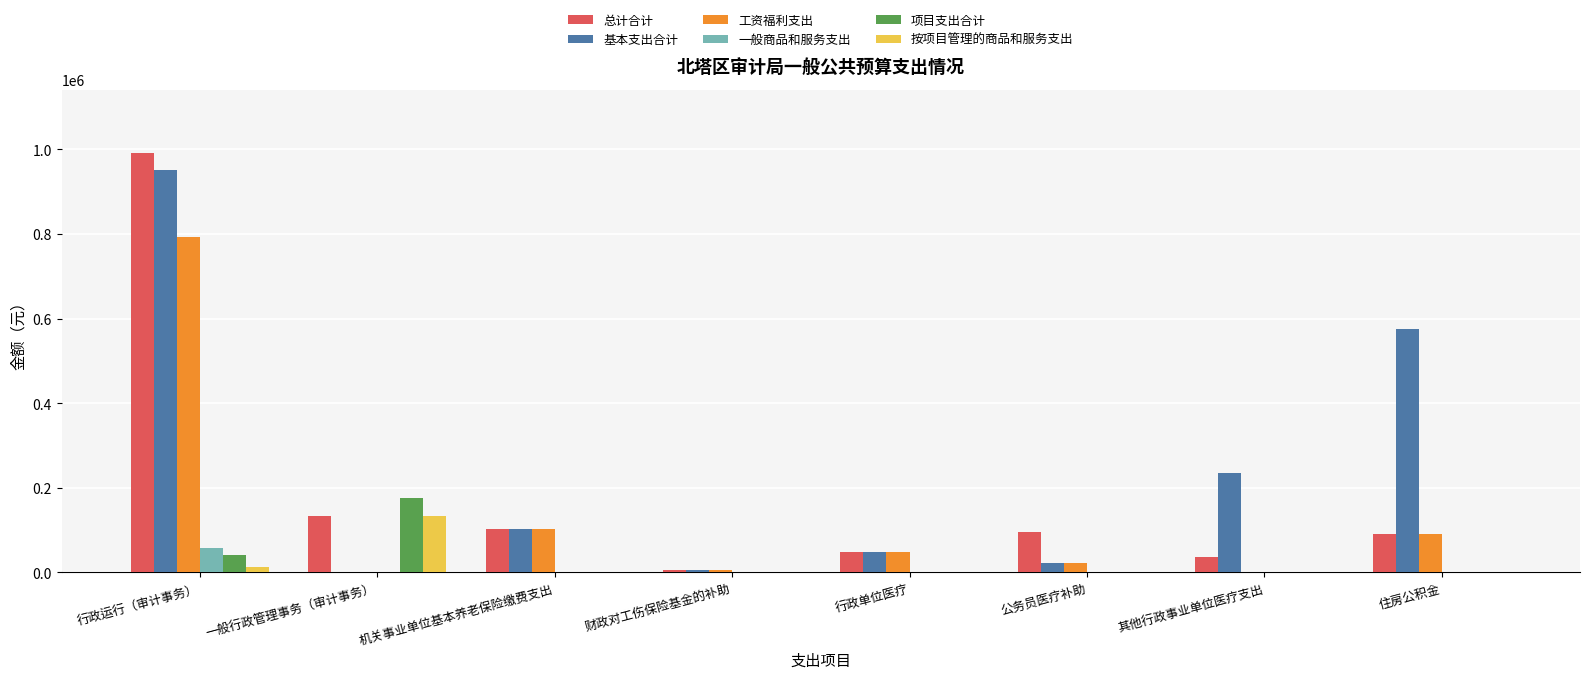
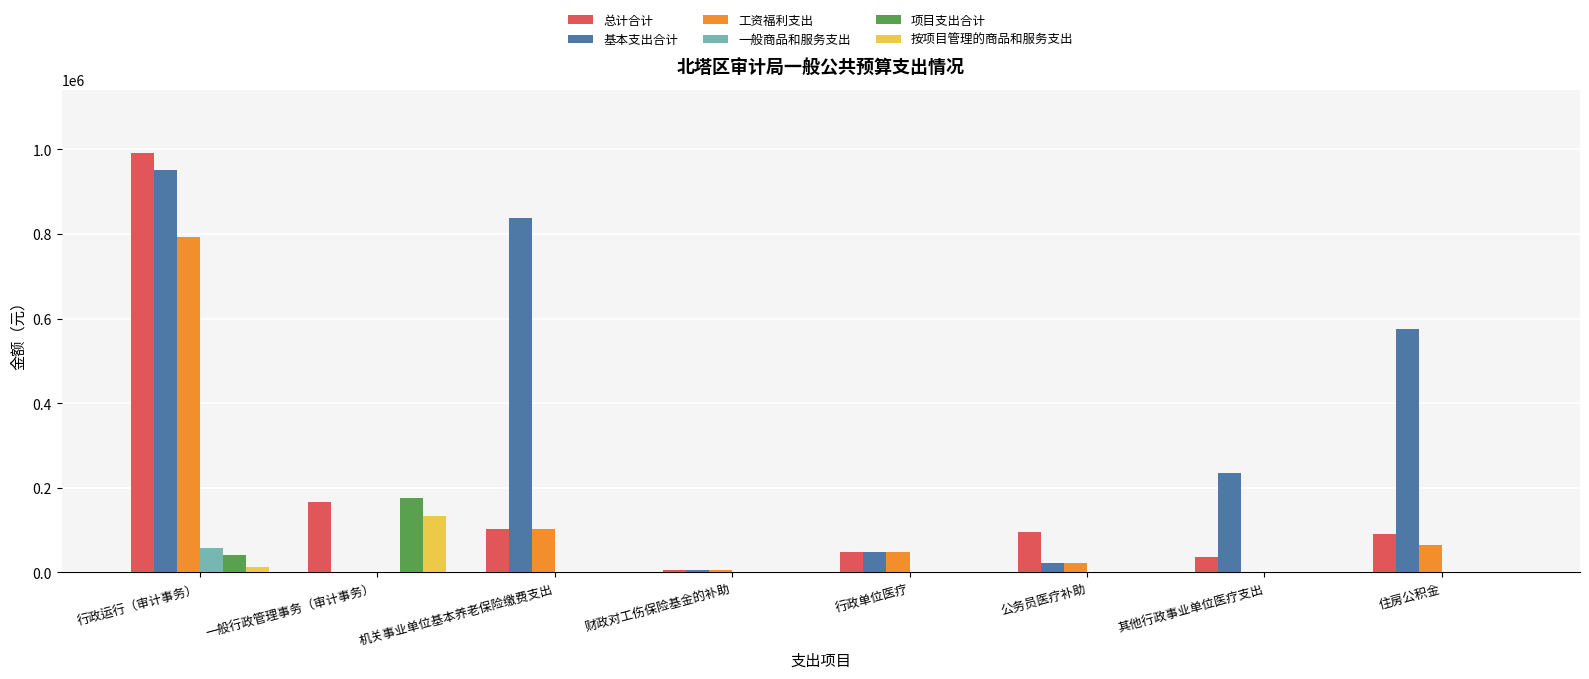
总计合计, 一般行政管理事务（审计事务）: 130000 -> 170000
基本支出合计, 机关事业单位基本养老保险缴费支出: 100000 -> 840000
工资福利支出, 住房公积金: 90000 -> 70000
